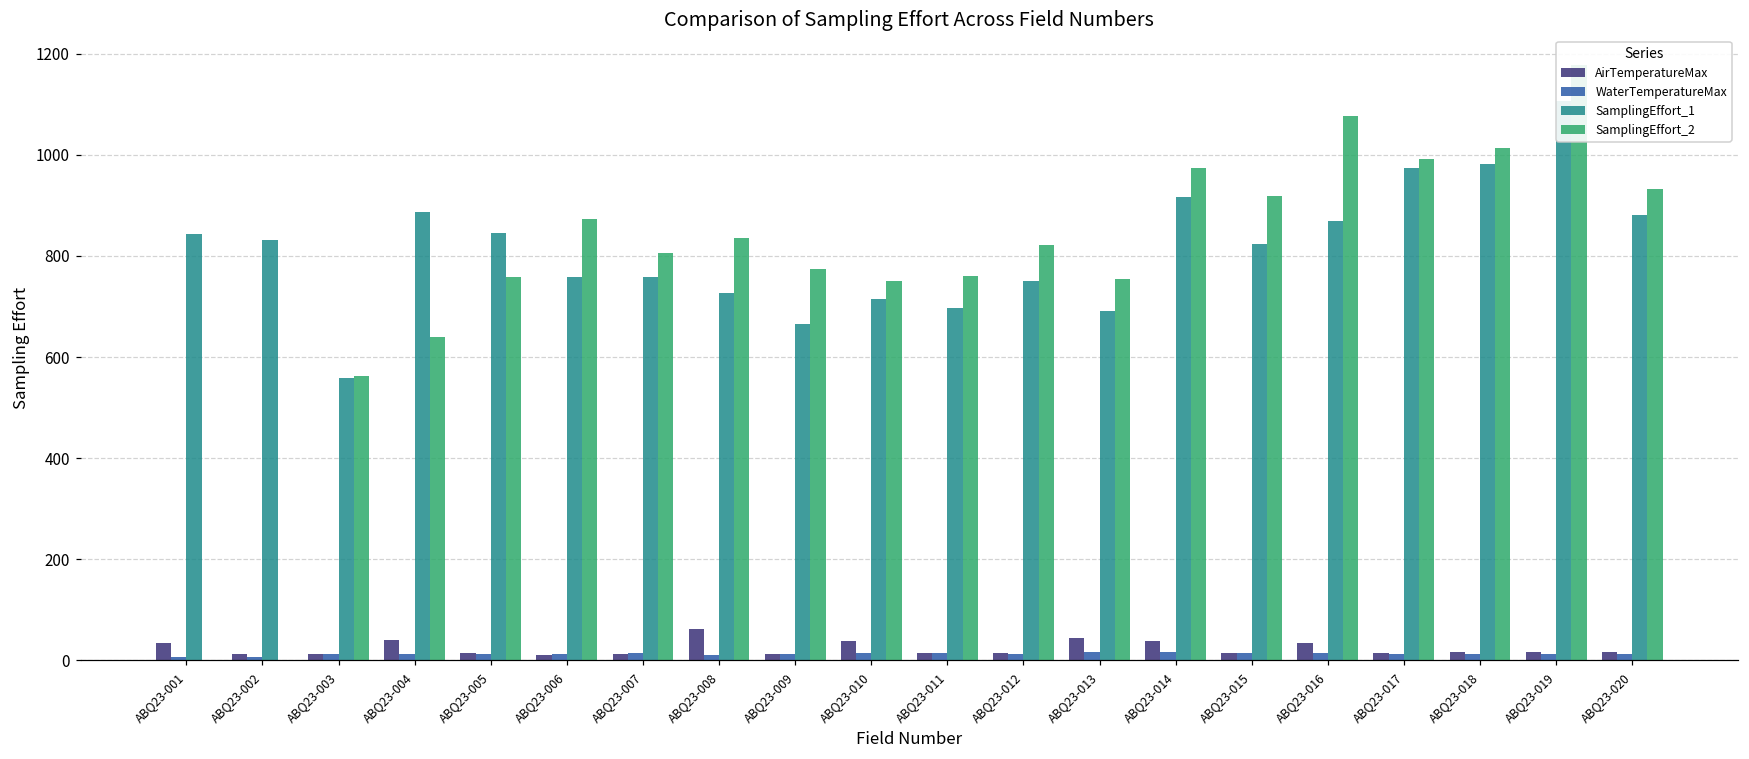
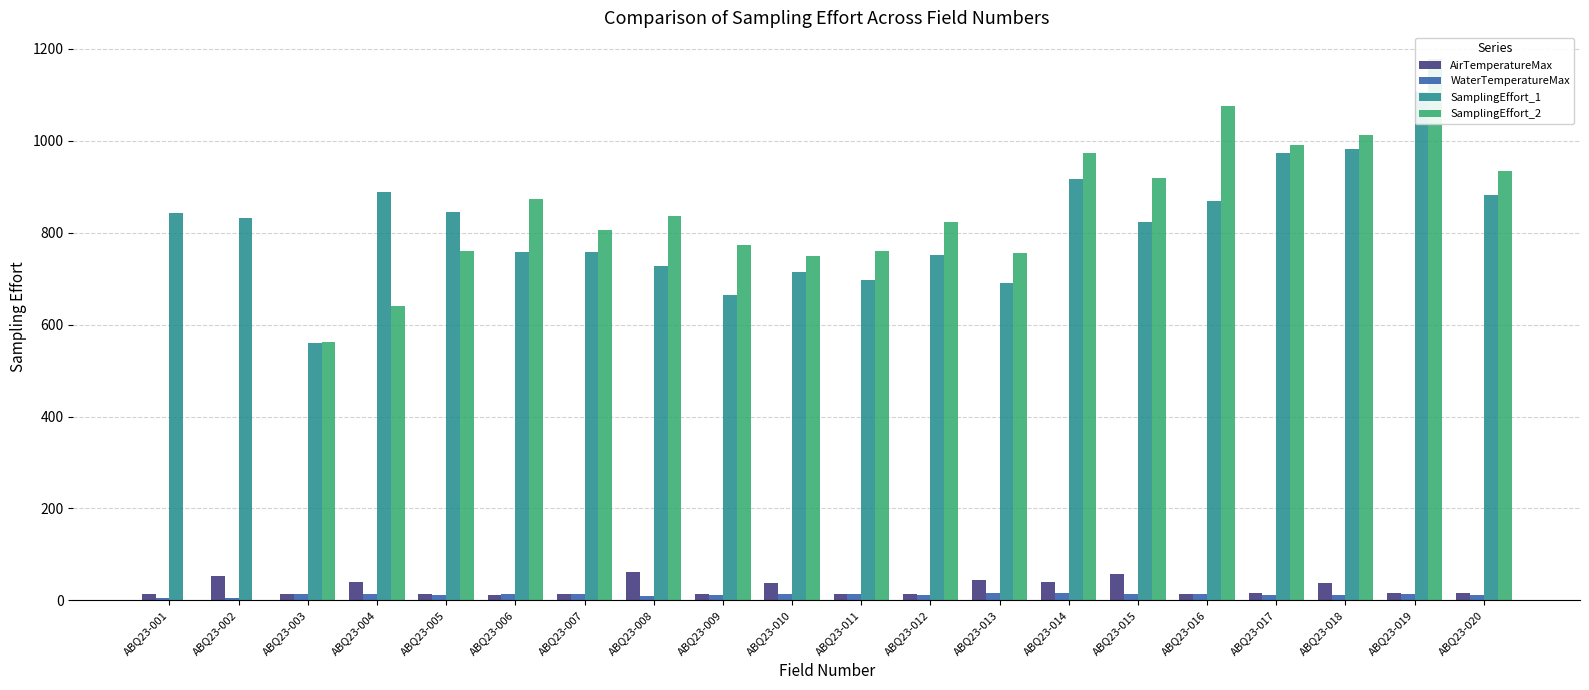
AirTemperatureMax, ABQ23-001: 40 -> 10
AirTemperatureMax, ABQ23-002: 10 -> 50
AirTemperatureMax, ABQ23-015: 20 -> 60
AirTemperatureMax, ABQ23-016: 30 -> 10
AirTemperatureMax, ABQ23-018: 20 -> 40
